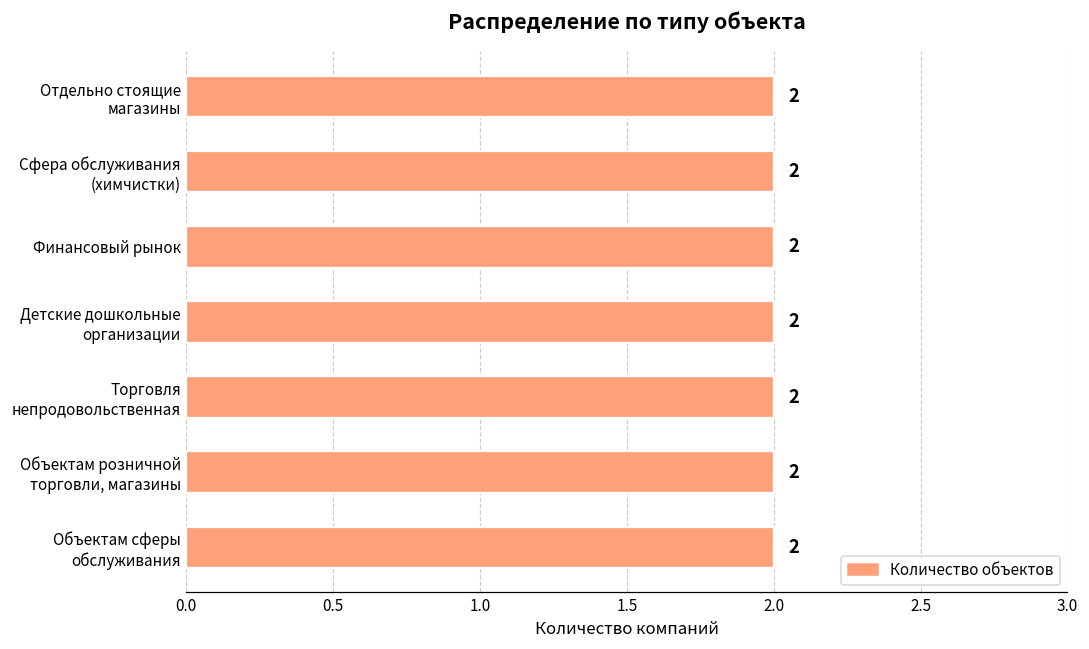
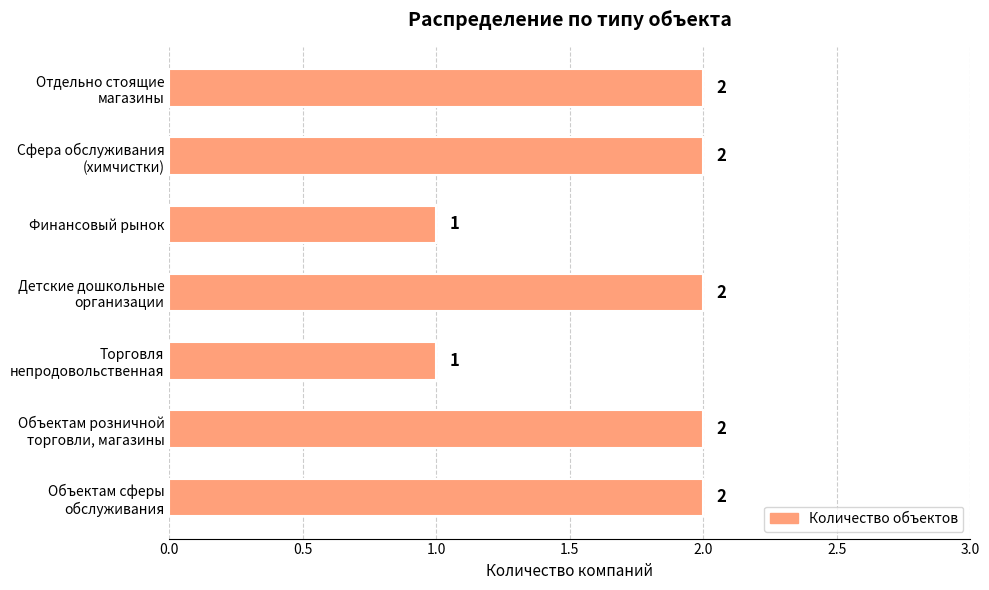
Финансовый рынок: 2 -> 1
Торговля непродовольственная: 2 -> 1
